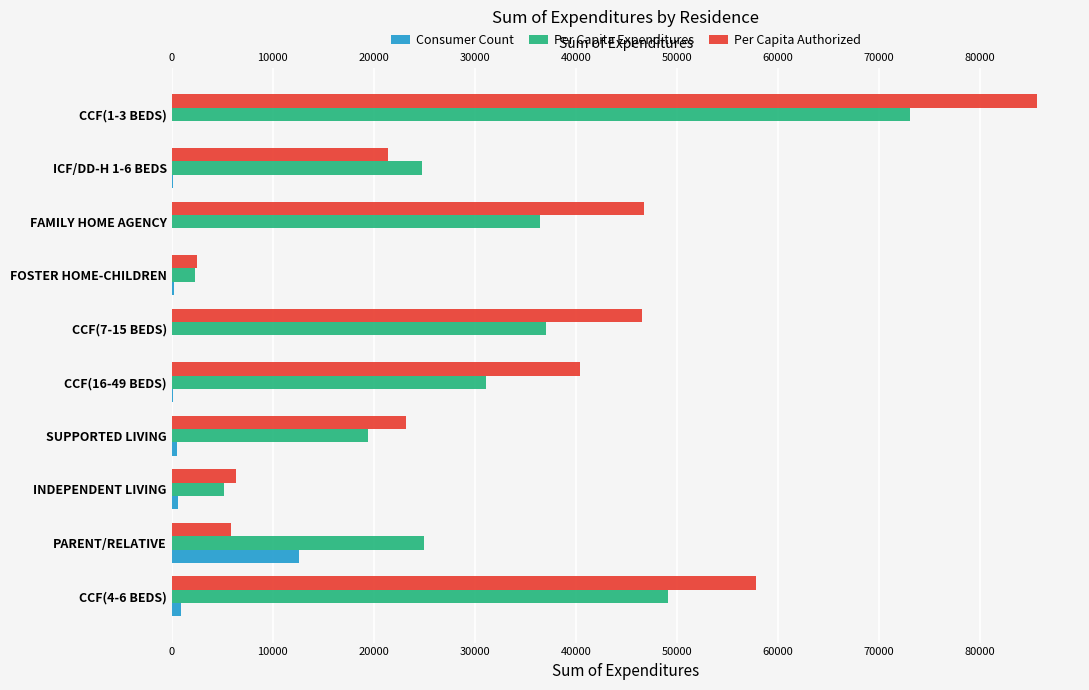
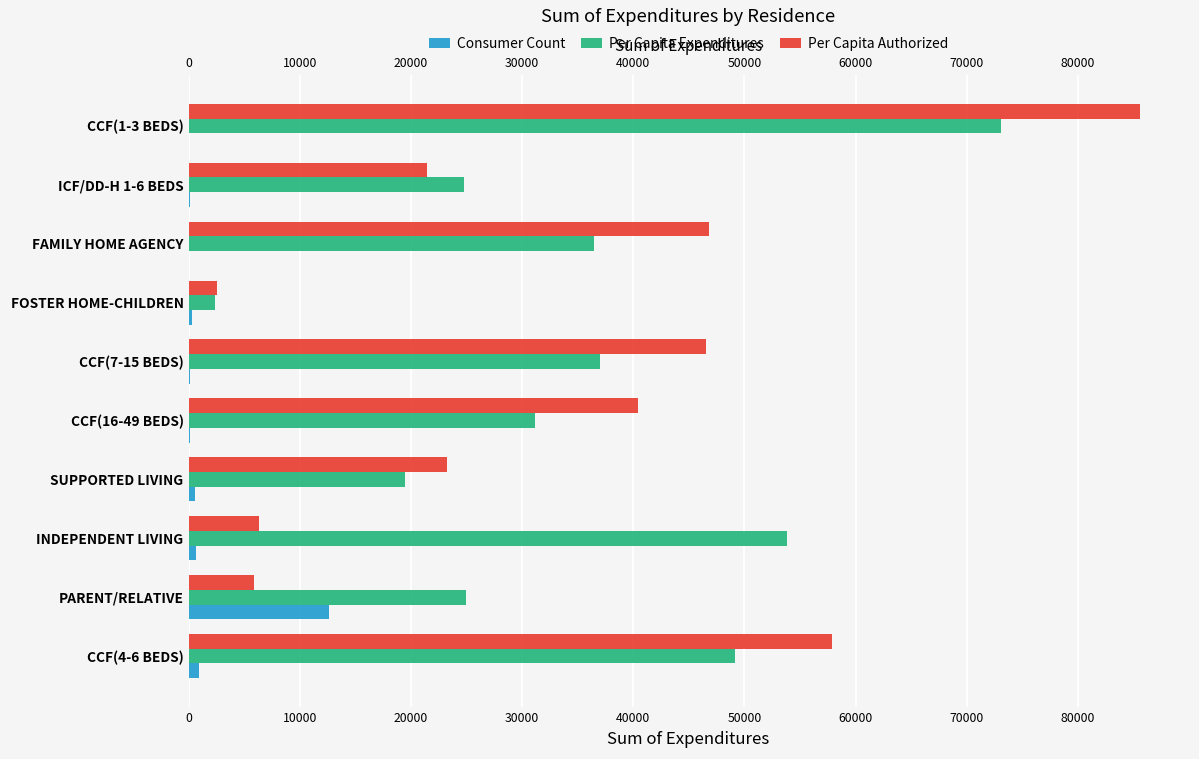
Per Capita Expenditures, INDEPENDENT LIVING: 5100 -> 53800
